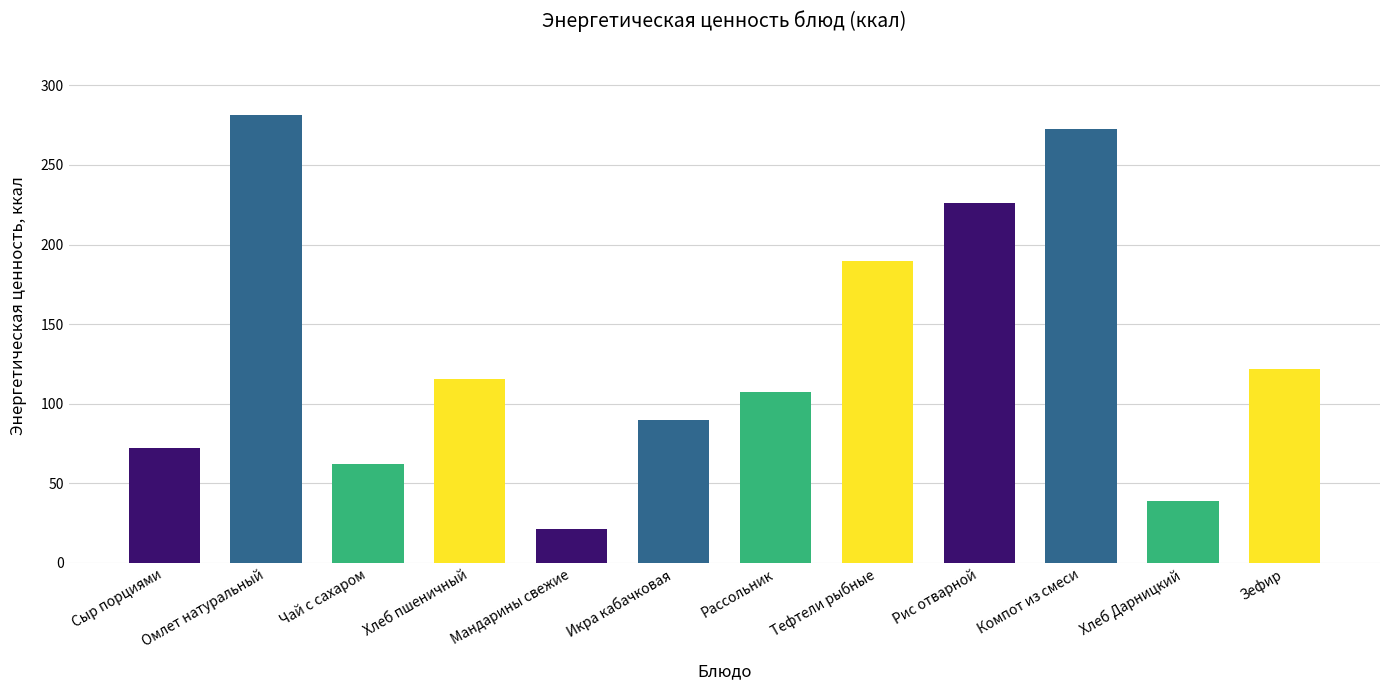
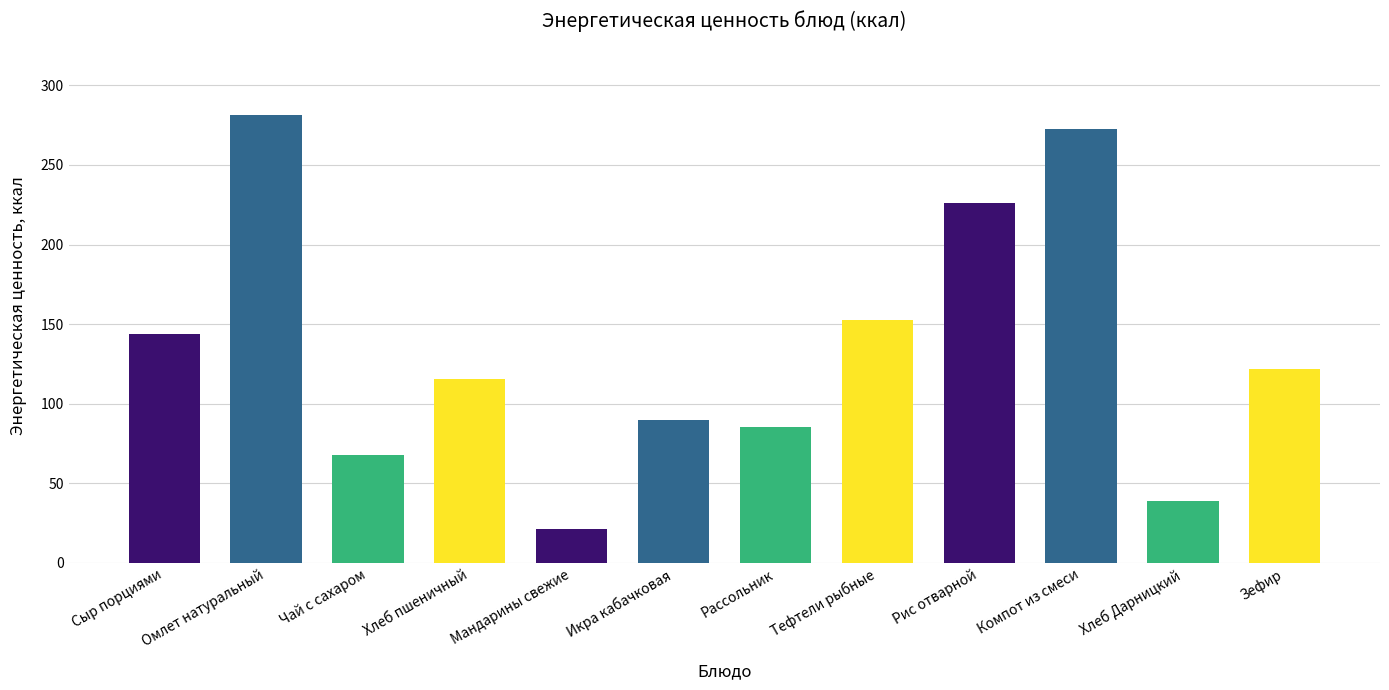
Сыр порциями: 72 -> 144
Чай с сахаром: 62 -> 68
Рассольник: 107 -> 85
Тефтели рыбные: 190 -> 153
